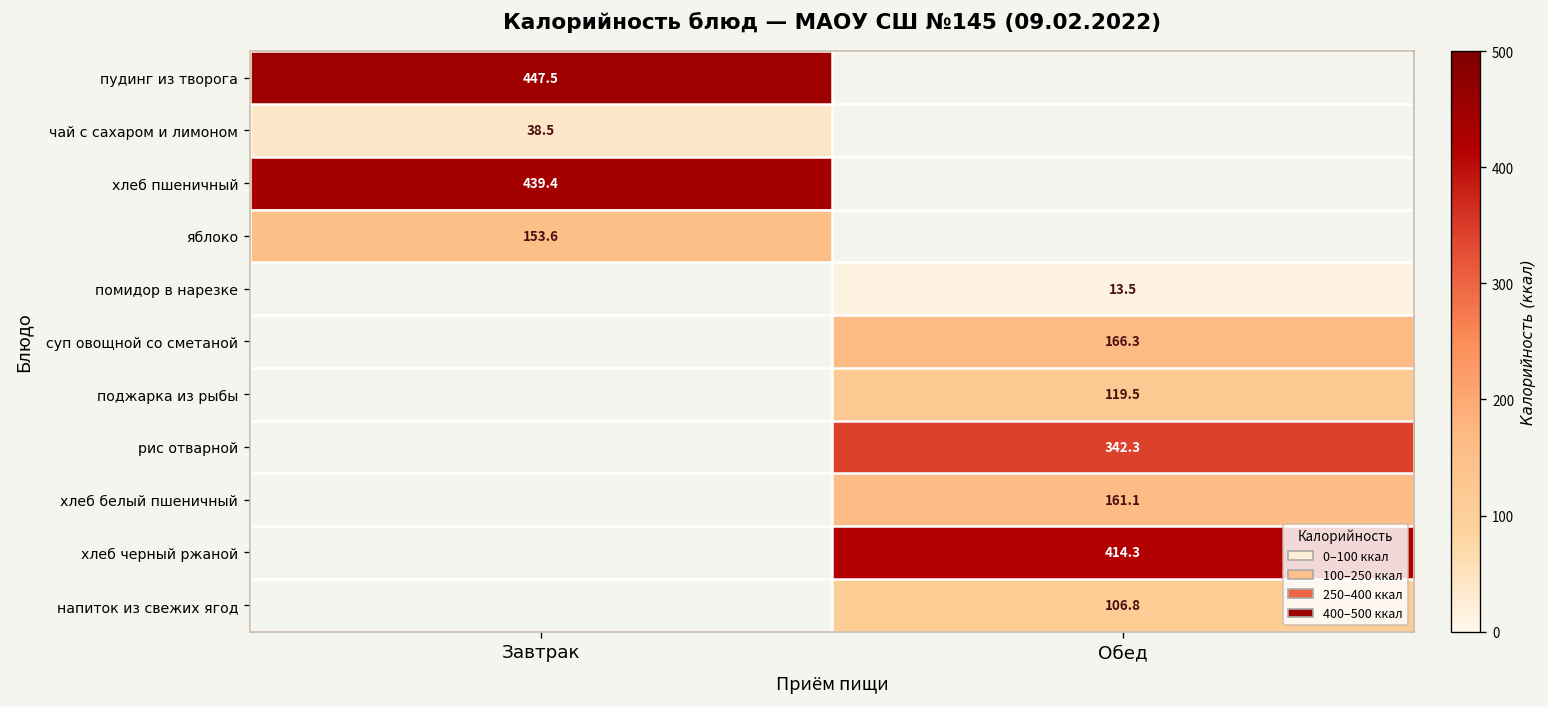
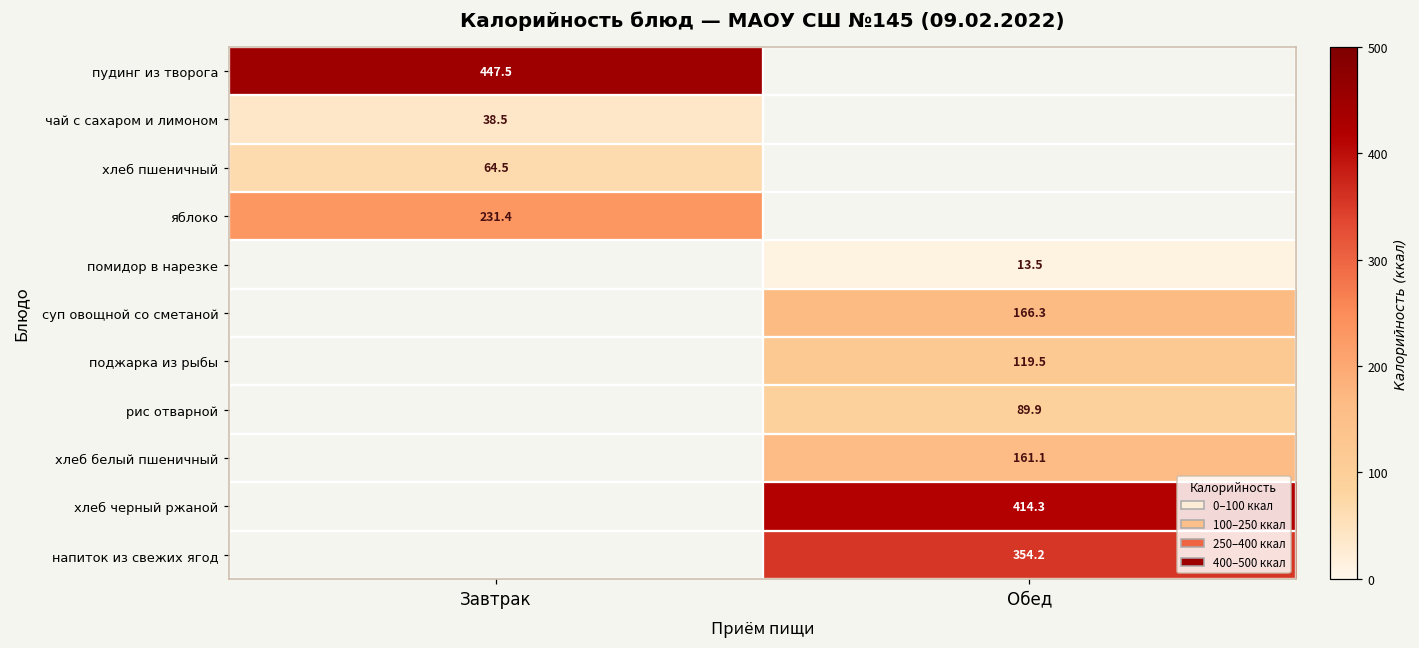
хлеб пшеничный, Завтрак: 439.4 -> 64.5
яблоко, Завтрак: 153.6 -> 231.4
рис отварной, Обед: 342.3 -> 89.9
напиток из свежих ягод, Обед: 106.8 -> 354.2
